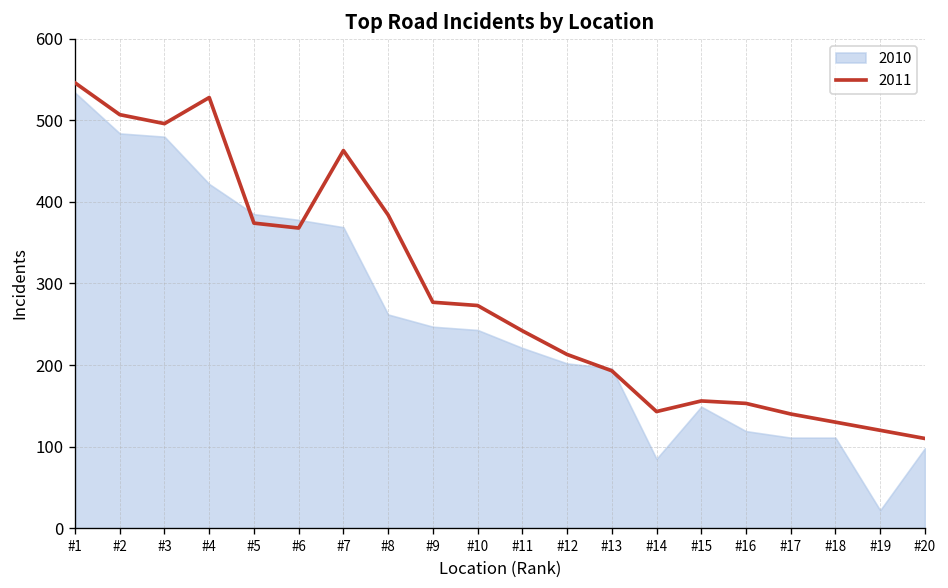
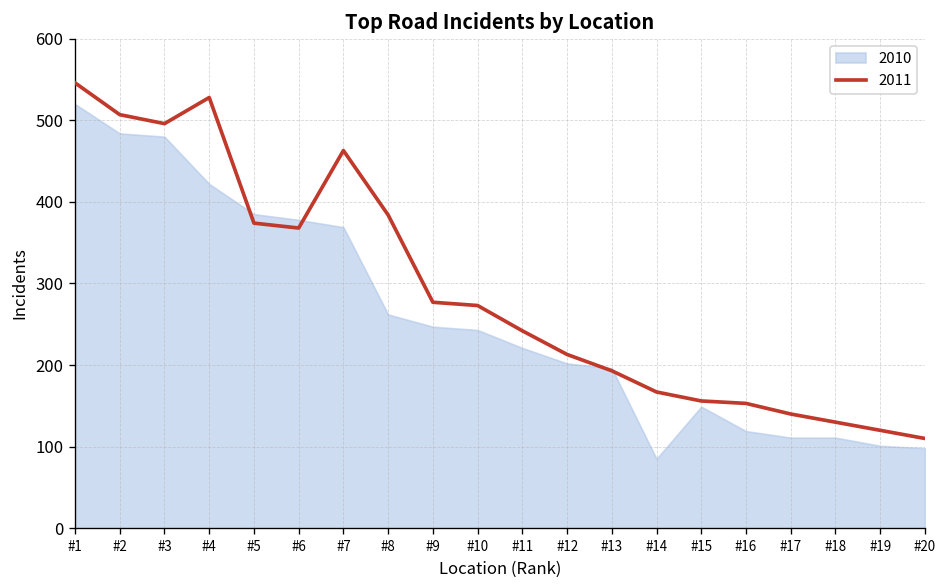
2010, #1: 530 -> 520
2011, #14: 140 -> 170
2010, #19: 20 -> 100
